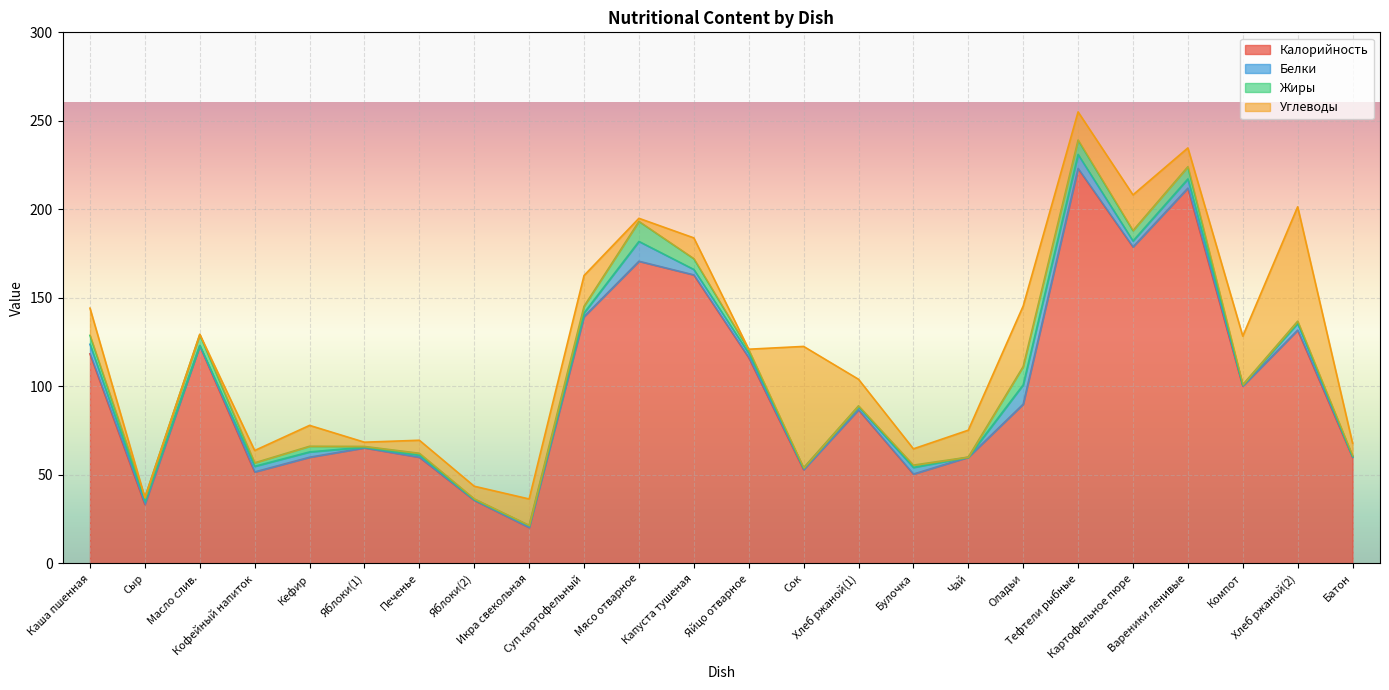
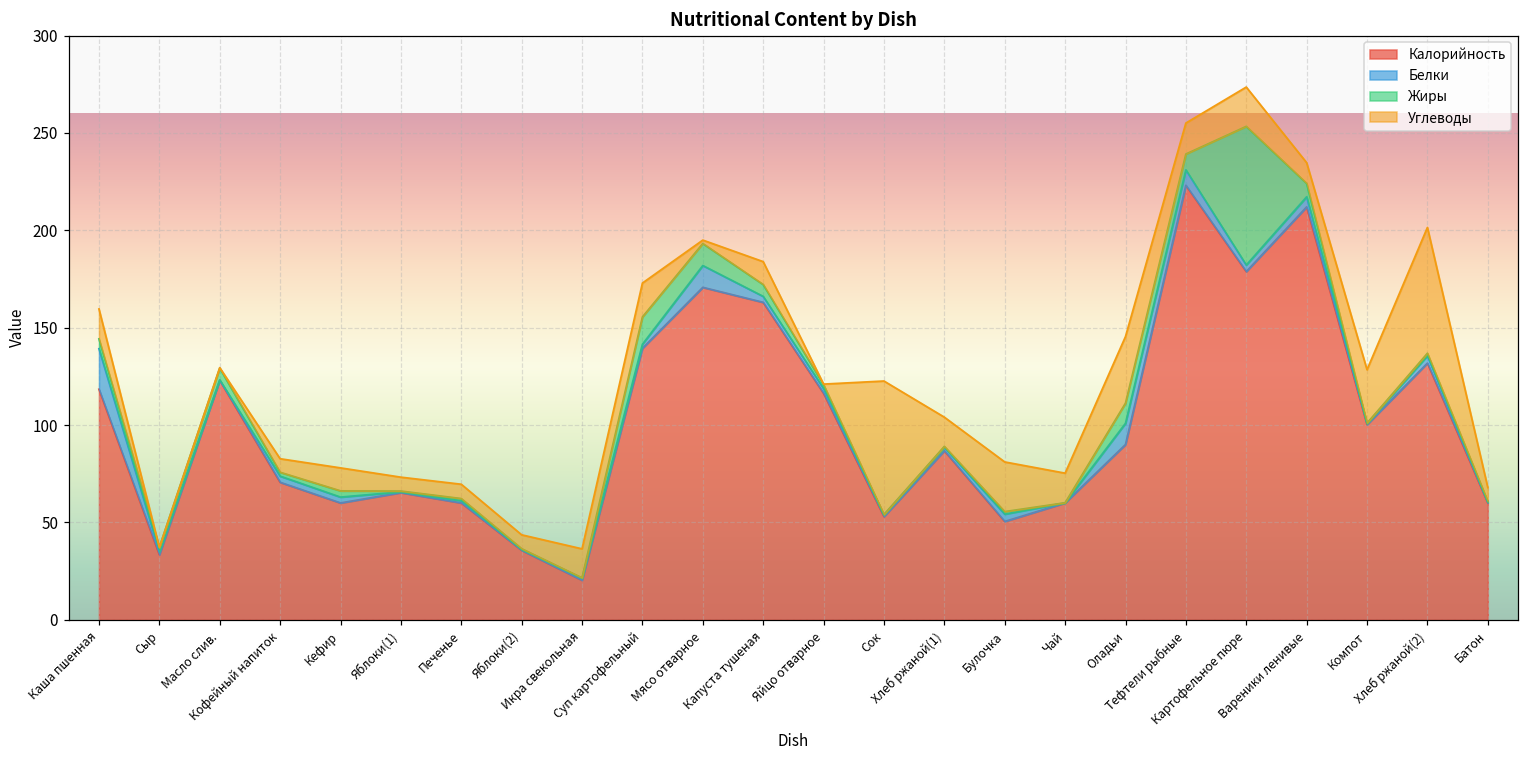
Белки, Каша пшенная: 5 -> 21
Калорийность, Кофейный напиток: 52 -> 71
Углеводы, Яблоки(1): 2 -> 7
Жиры, Суп картофельный: 4 -> 14
Углеводы, Булочка: 9 -> 26
Жиры, Картофельное пюре: 6 -> 71
